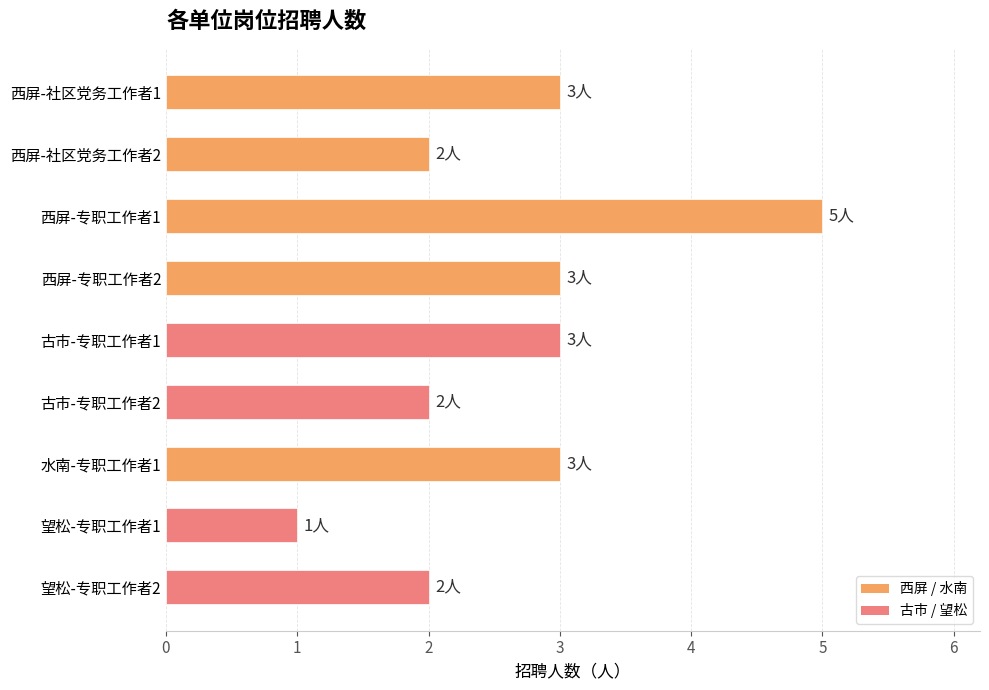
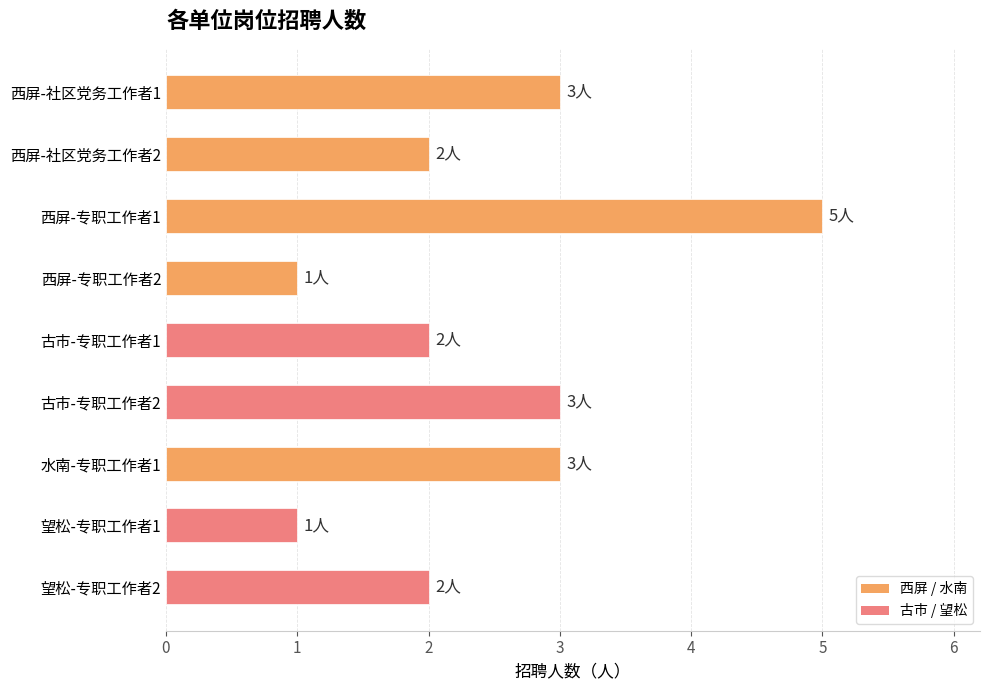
西屏-专职工作者2: 3人 -> 1人
古市-专职工作者1: 3人 -> 2人
古市-专职工作者2: 2人 -> 3人
